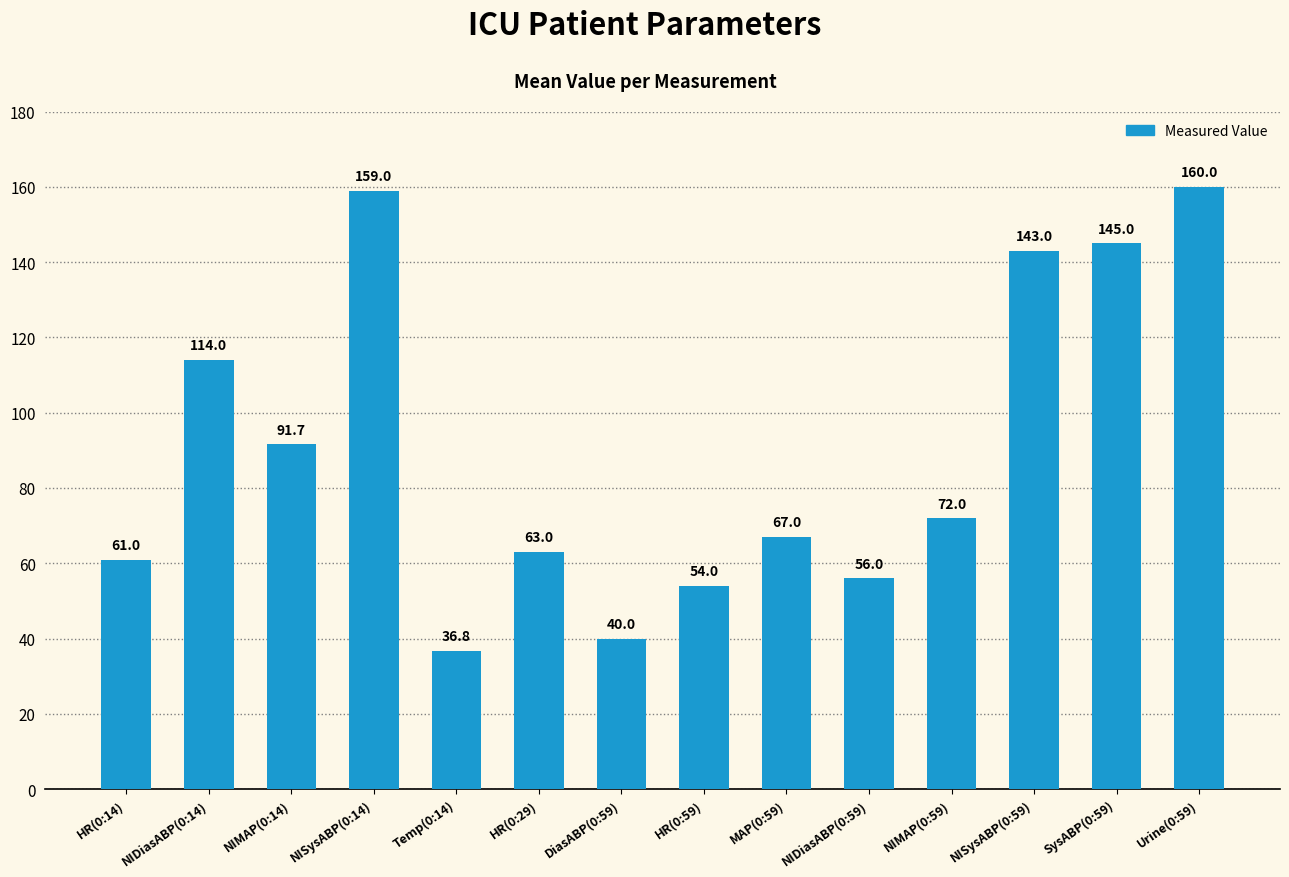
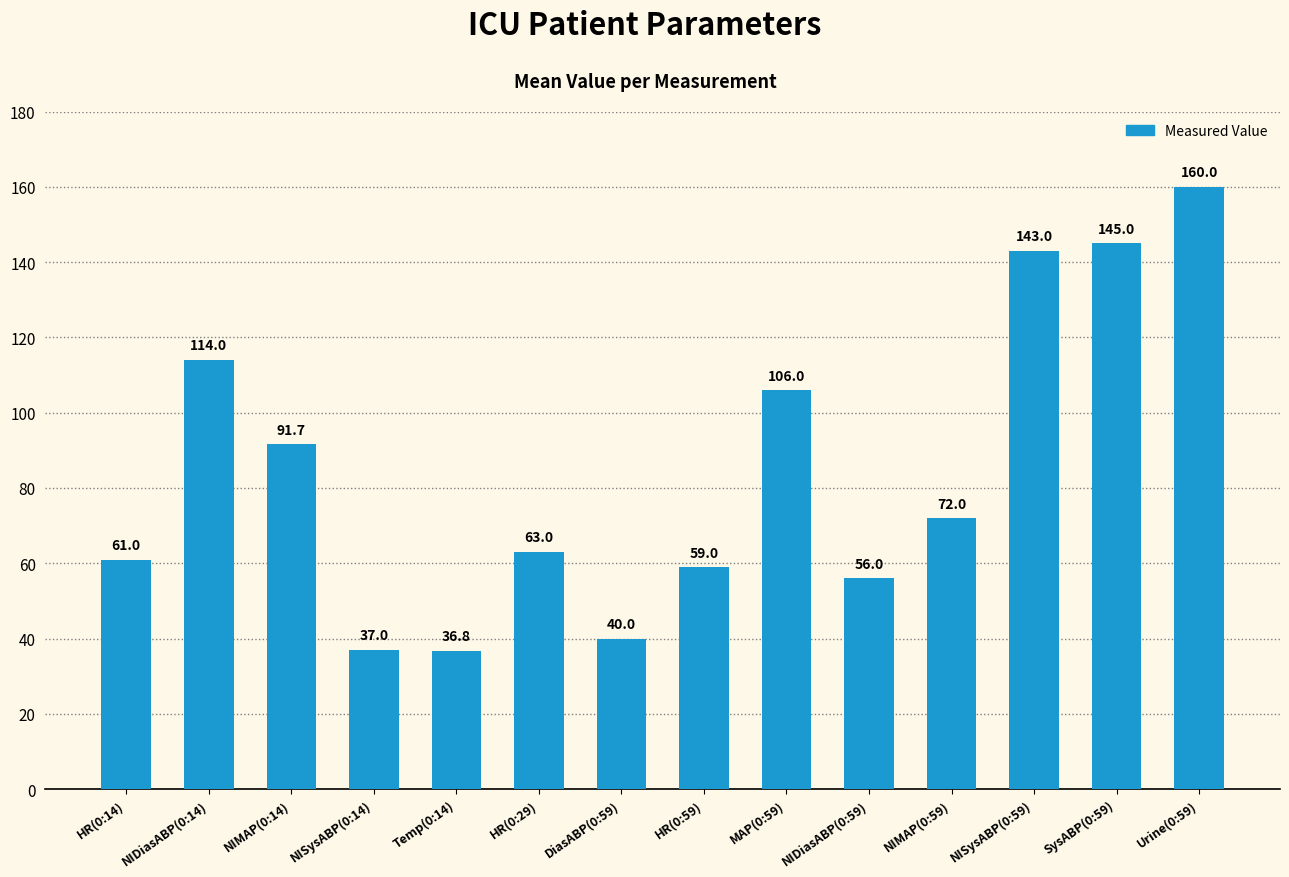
NISysABP(0:14): 159.0 -> 37.0
HR(0:59): 54.0 -> 59.0
MAP(0:59): 67.0 -> 106.0
